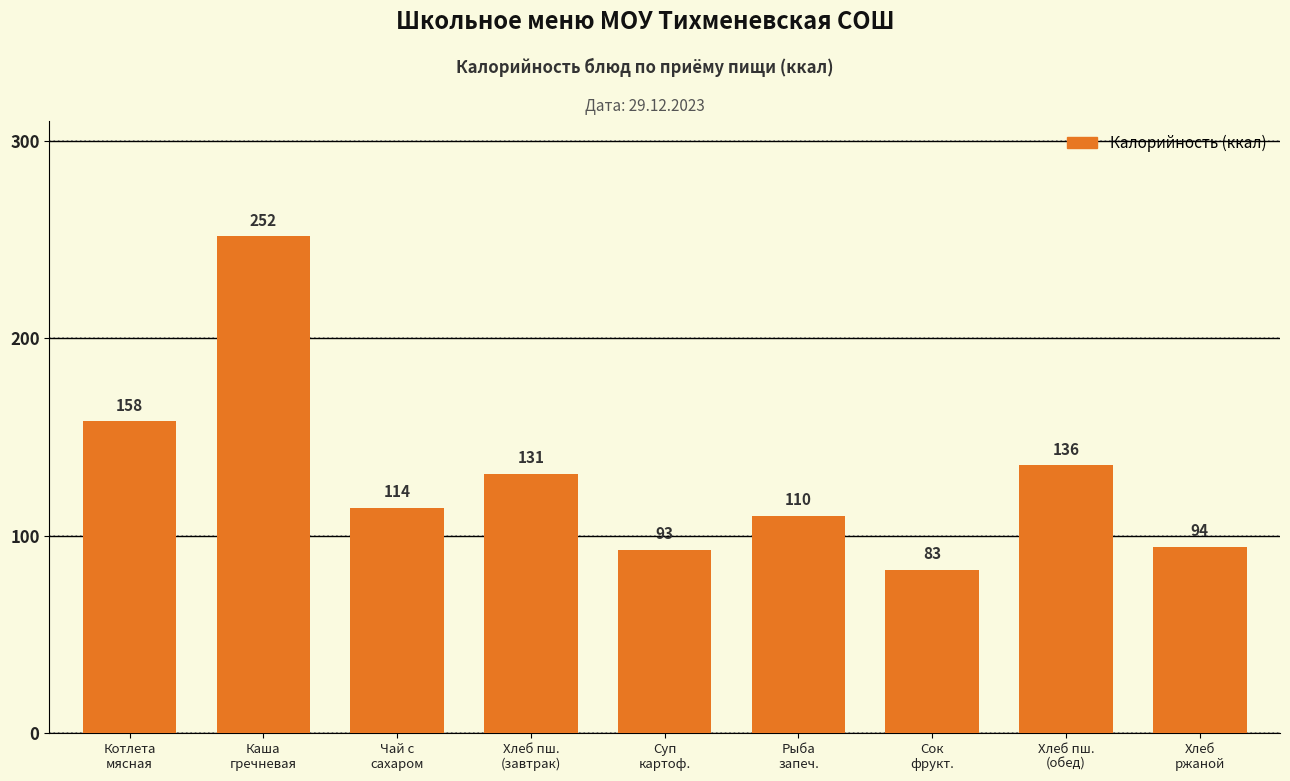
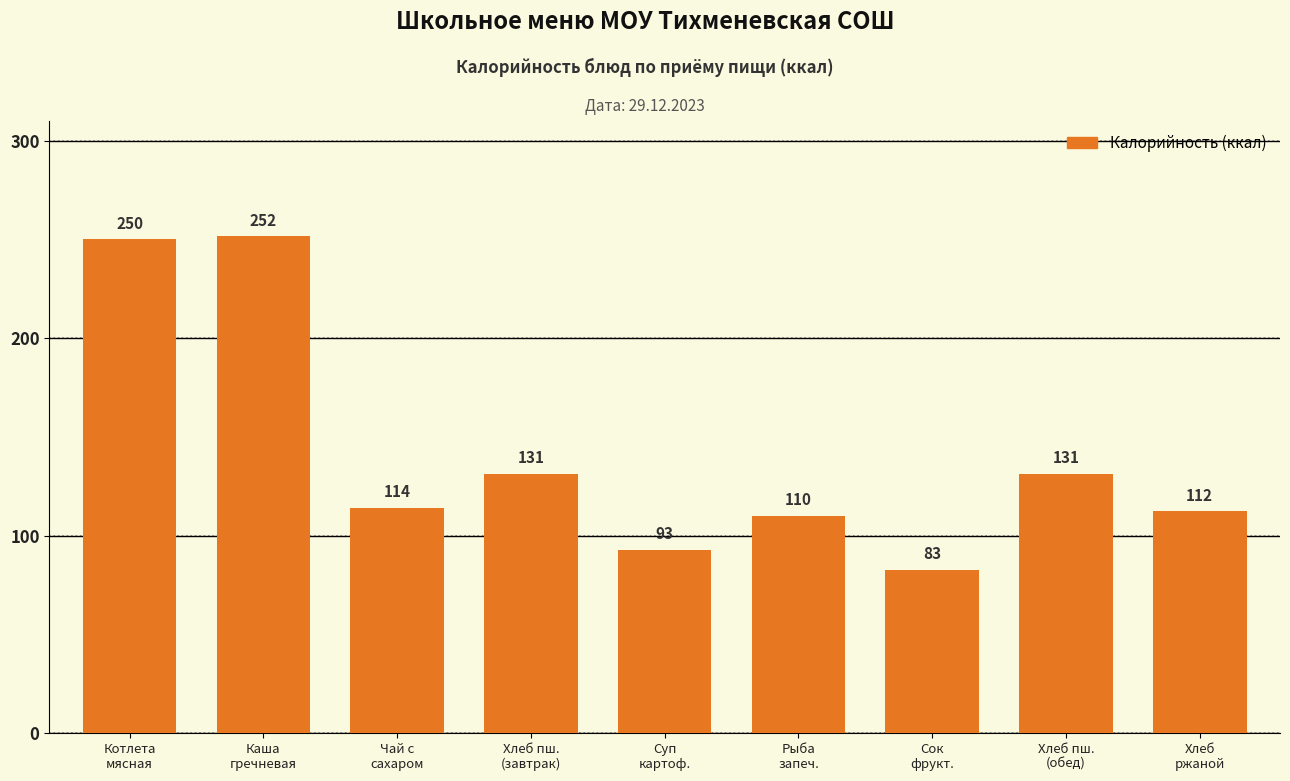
Котлета мясная: 158 -> 250
Хлеб пш. (обед): 136 -> 131
Хлеб ржаной: 94 -> 112
